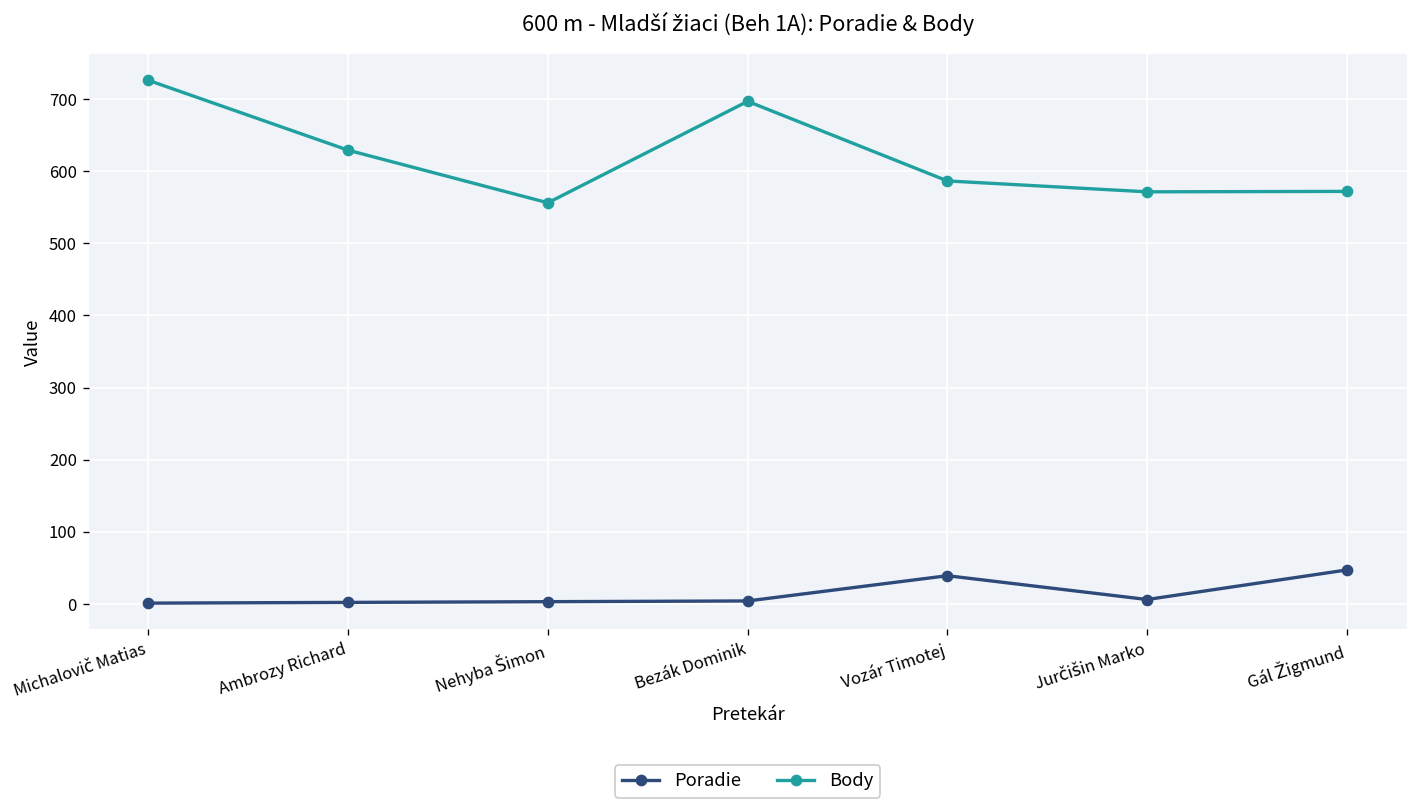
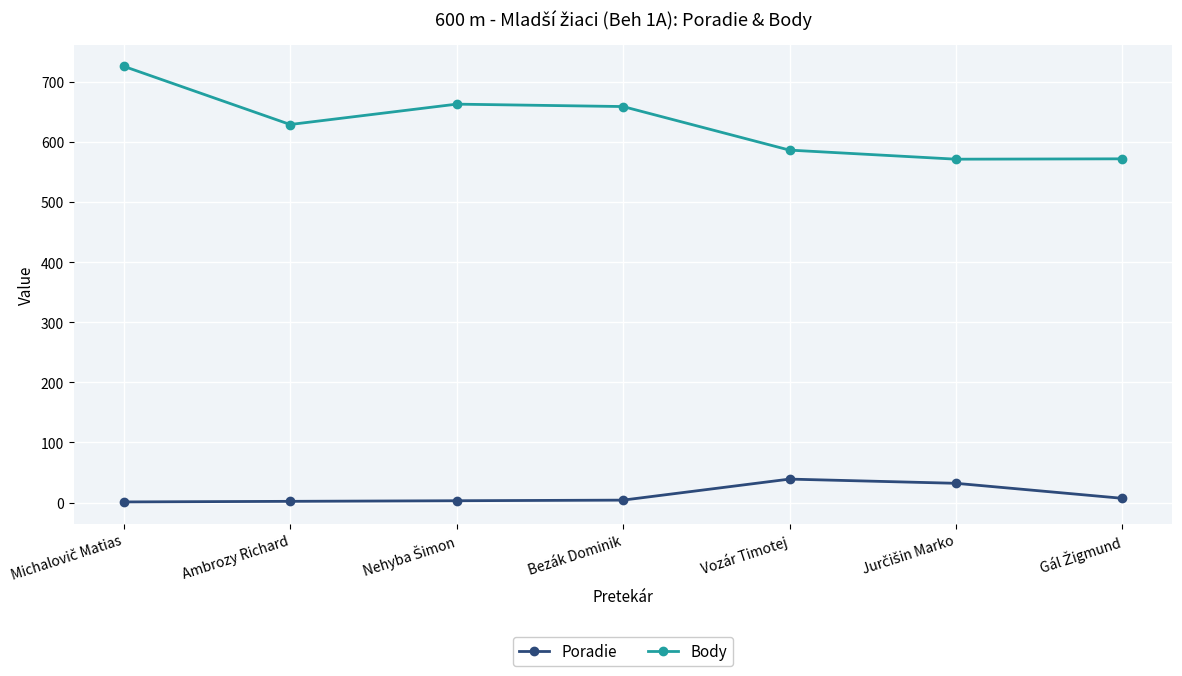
Body, Nehyba Šimon: 560 -> 660
Body, Bezák Dominik: 700 -> 660
Poradie, Jurčišin Marko: 10 -> 30
Poradie, Gál Žigmund: 50 -> 10
